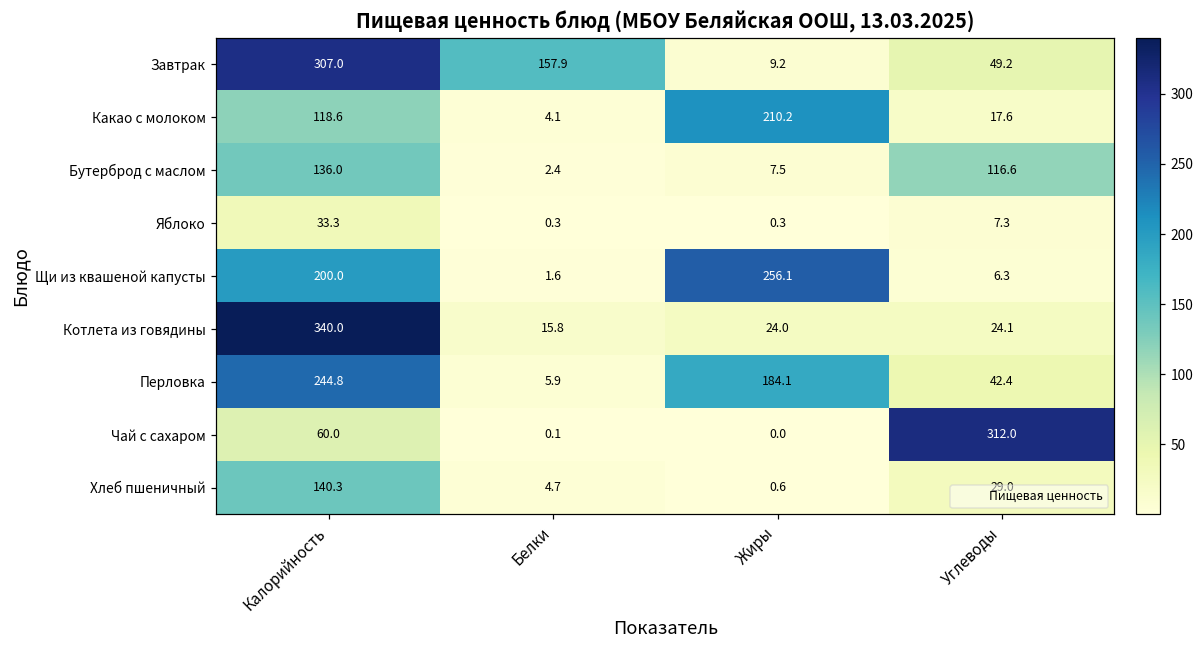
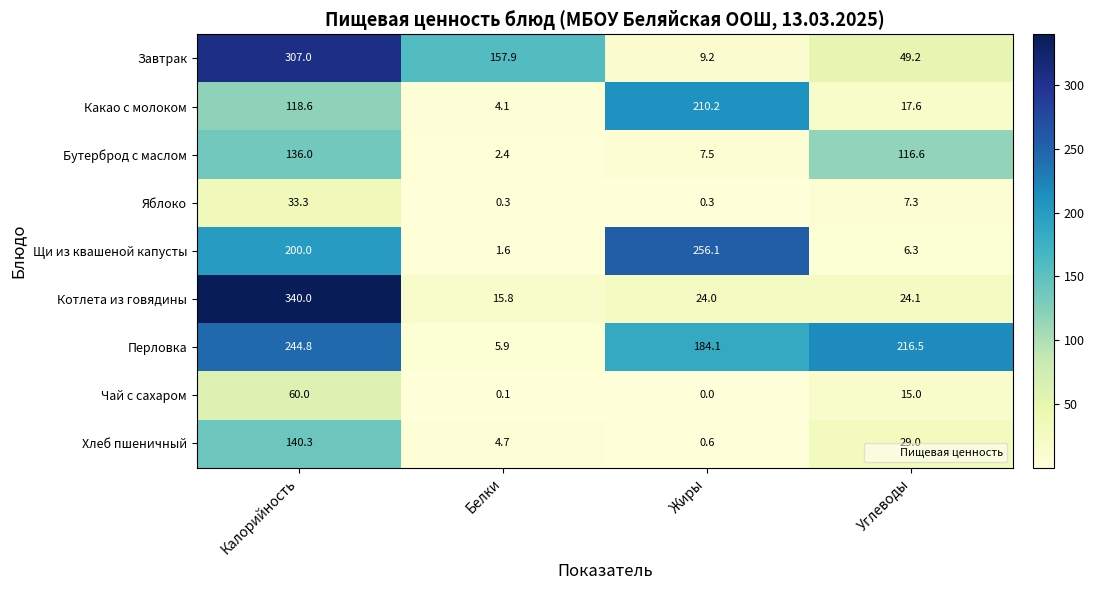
Перловка, Углеводы: 42.4 -> 216.5
Чай с сахаром, Углеводы: 312.0 -> 15.0
